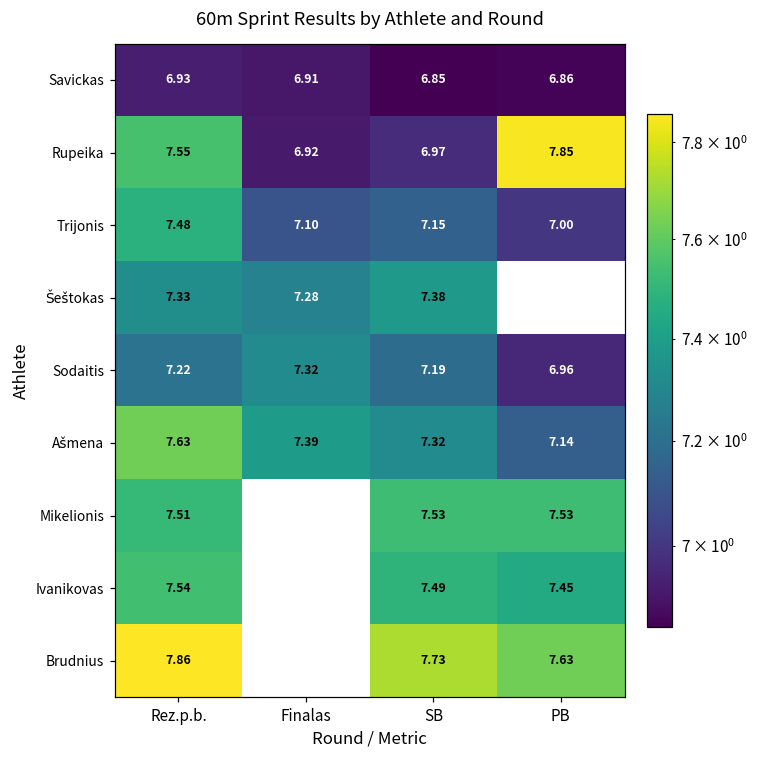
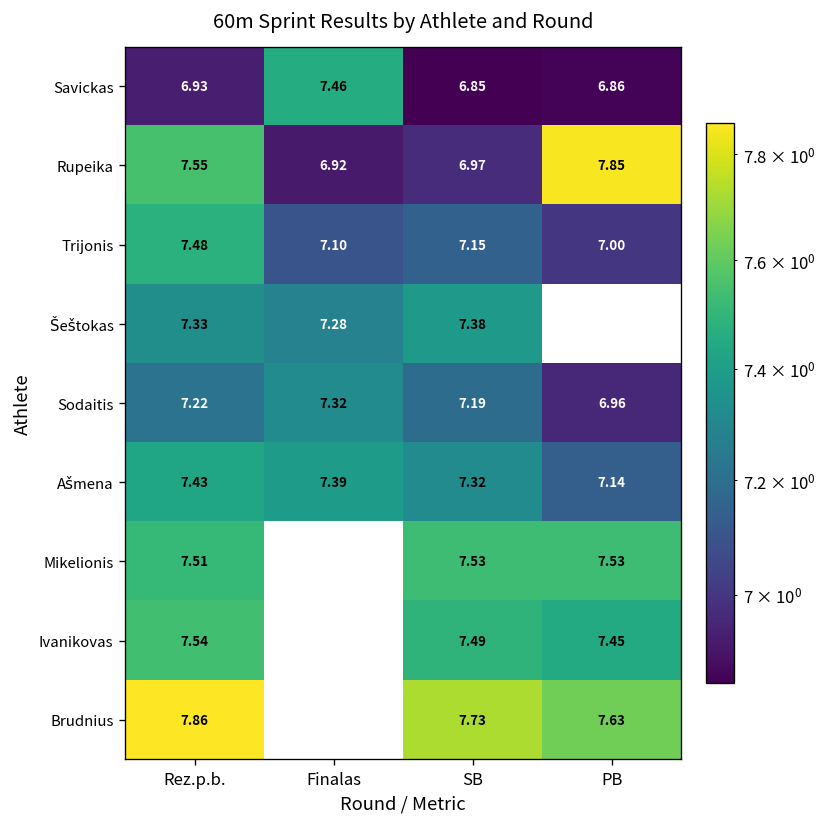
Savickas, Finalas: 6.91 -> 7.46
Ašmena, Rez.p.b.: 7.63 -> 7.43
